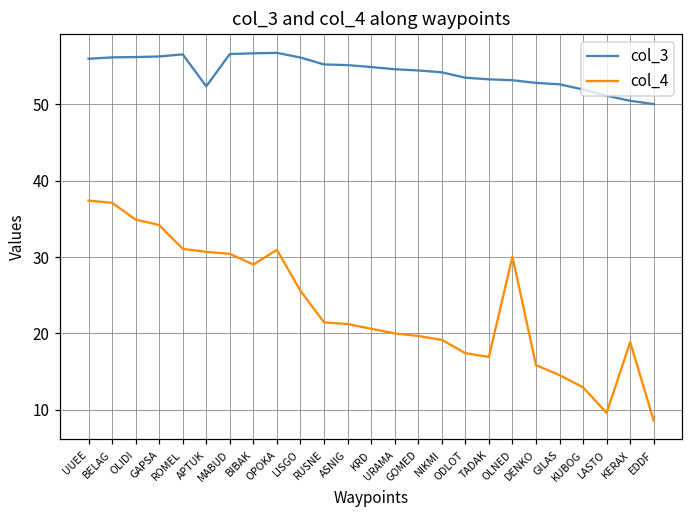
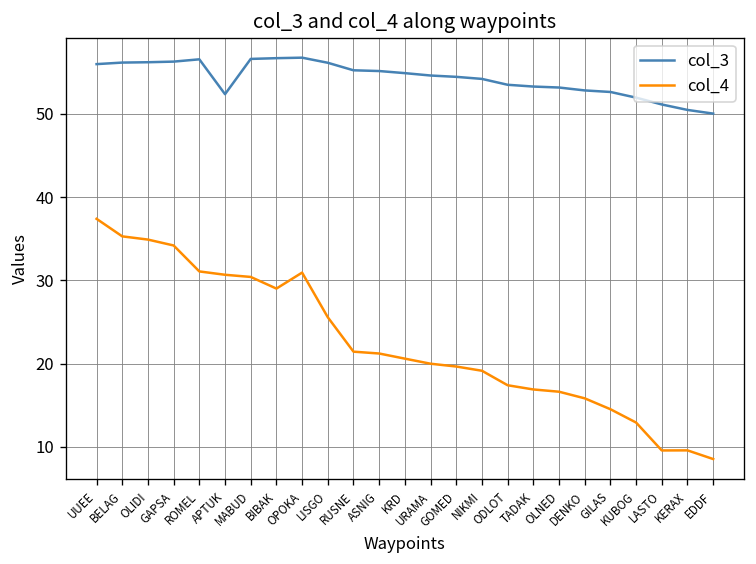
col_4, BELAG: 37 -> 35
col_4, OLNED: 30 -> 17
col_4, KERAX: 19 -> 10
